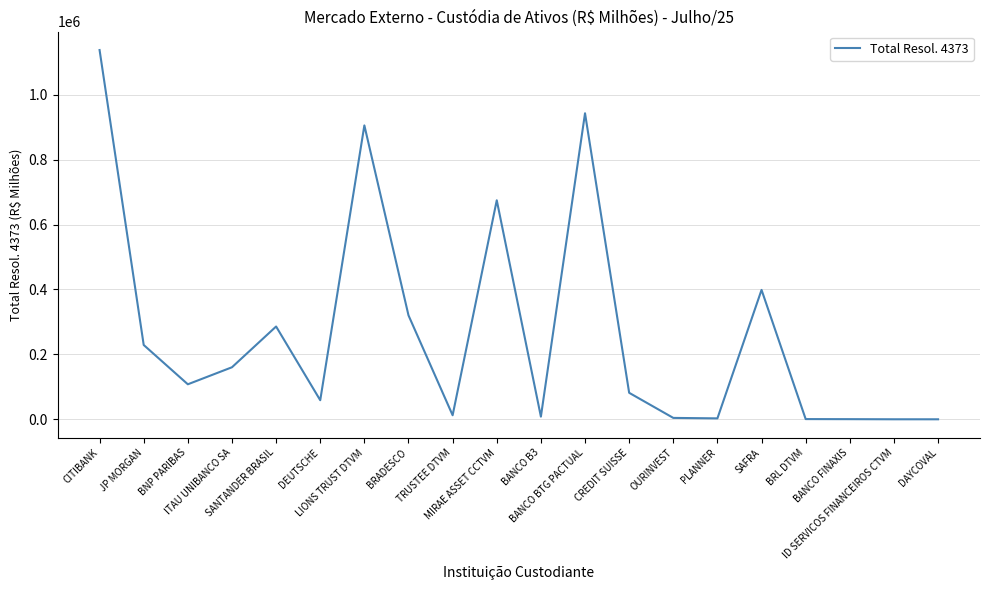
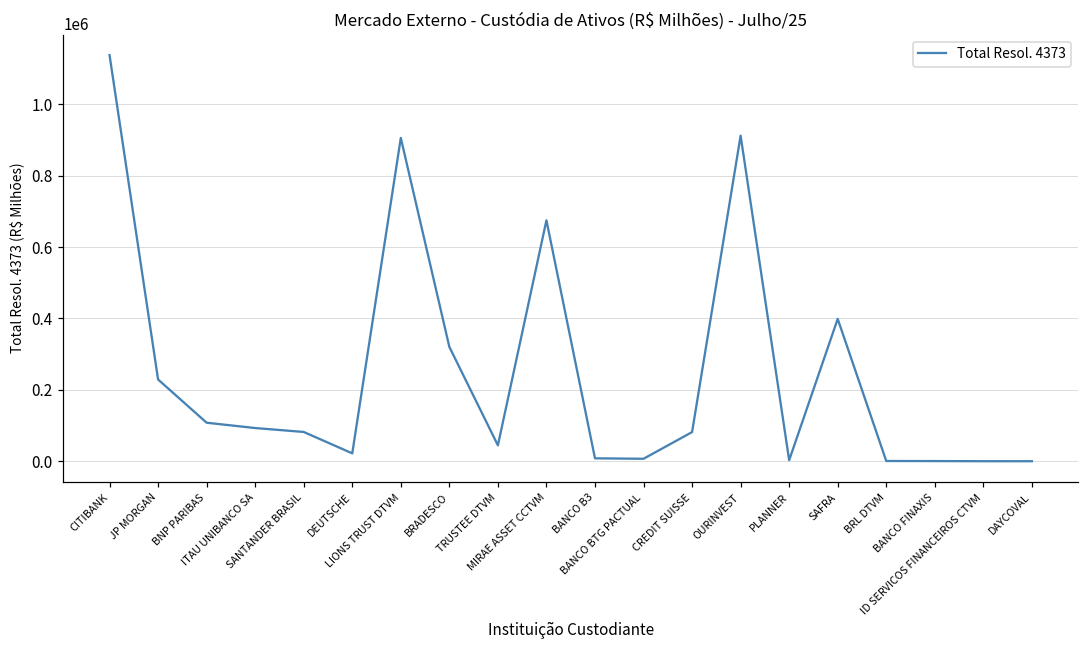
ITAU UNIBANCO SA: 160000 -> 90000
SANTANDER BRASIL: 290000 -> 80000
DEUTSCHE: 60000 -> 20000
TRUSTEE DTVM: 10000 -> 40000
BANCO BTG PACTUAL: 940000 -> 10000
OURINVEST: 0 -> 910000
